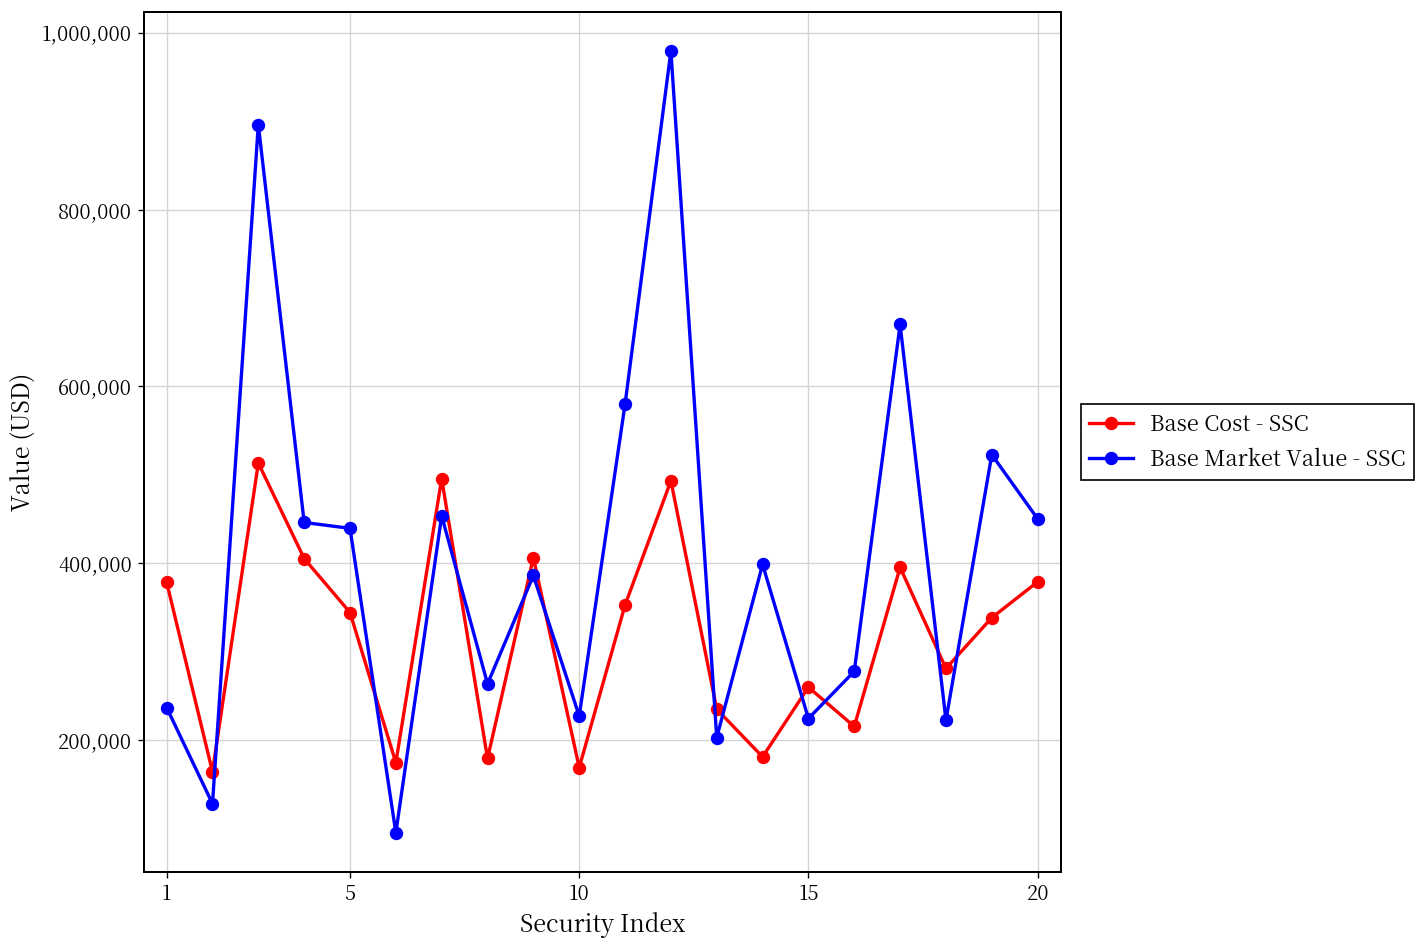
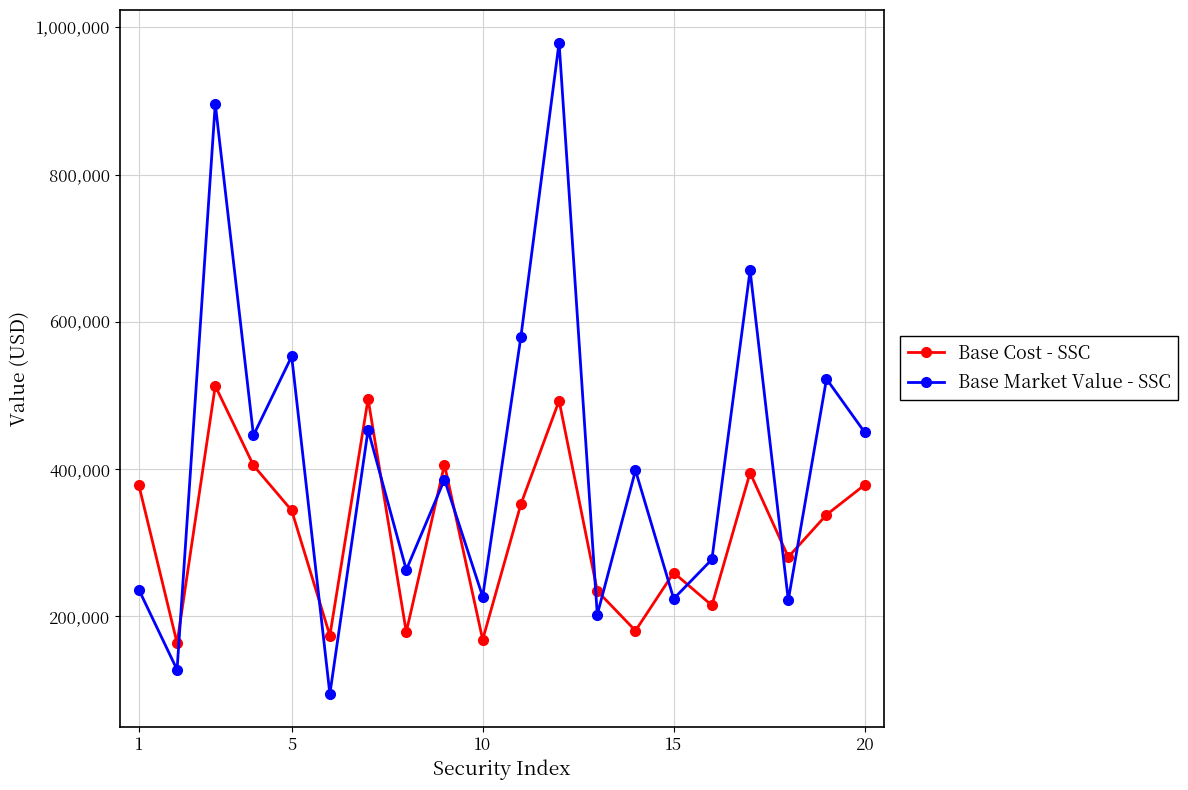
Base Market Value - SSC, 5: 440,000 -> 550,000
